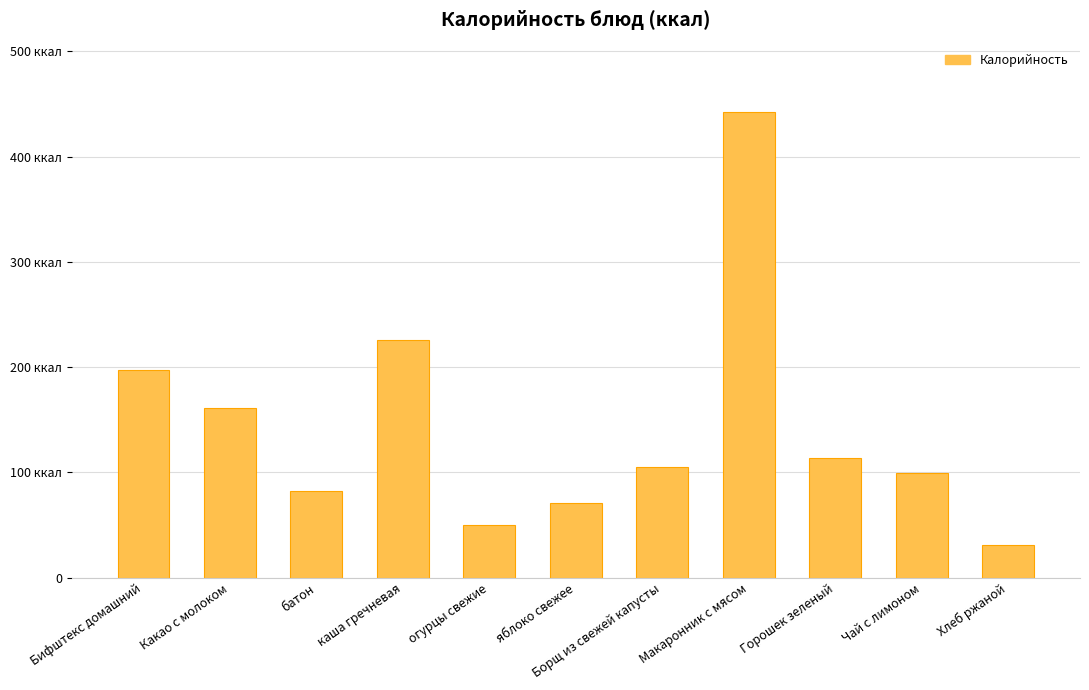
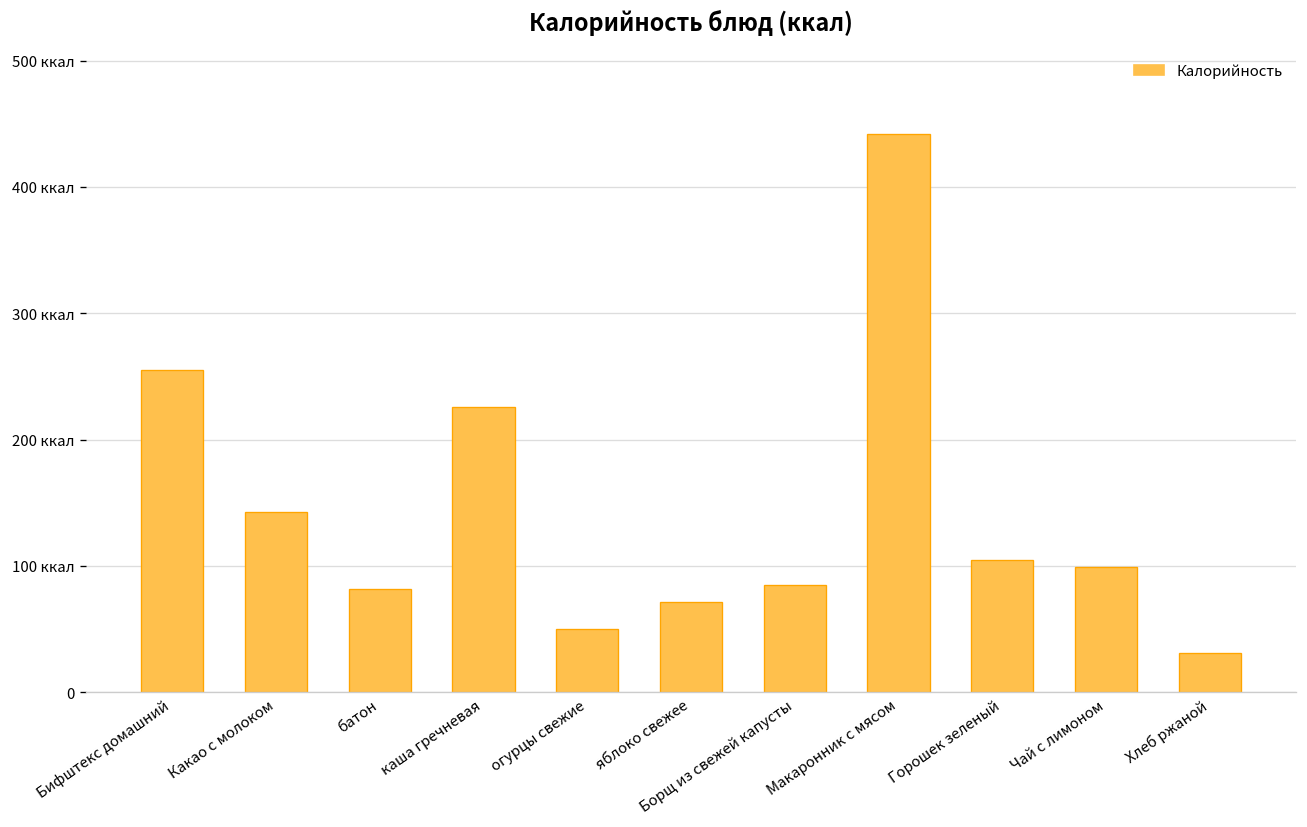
Бифштекс домашний: 197 ккал -> 255 ккал
Какао с молоком: 161 ккал -> 143 ккал
Борщ из свежей капусты: 105 ккал -> 85 ккал
Горошек зеленый: 114 ккал -> 105 ккал
